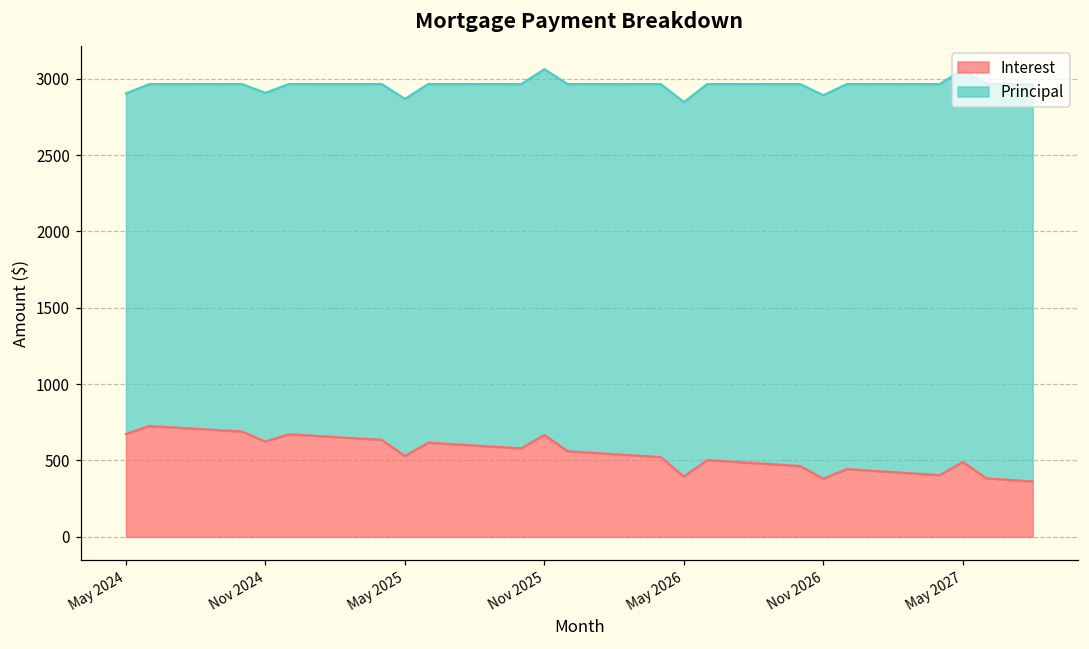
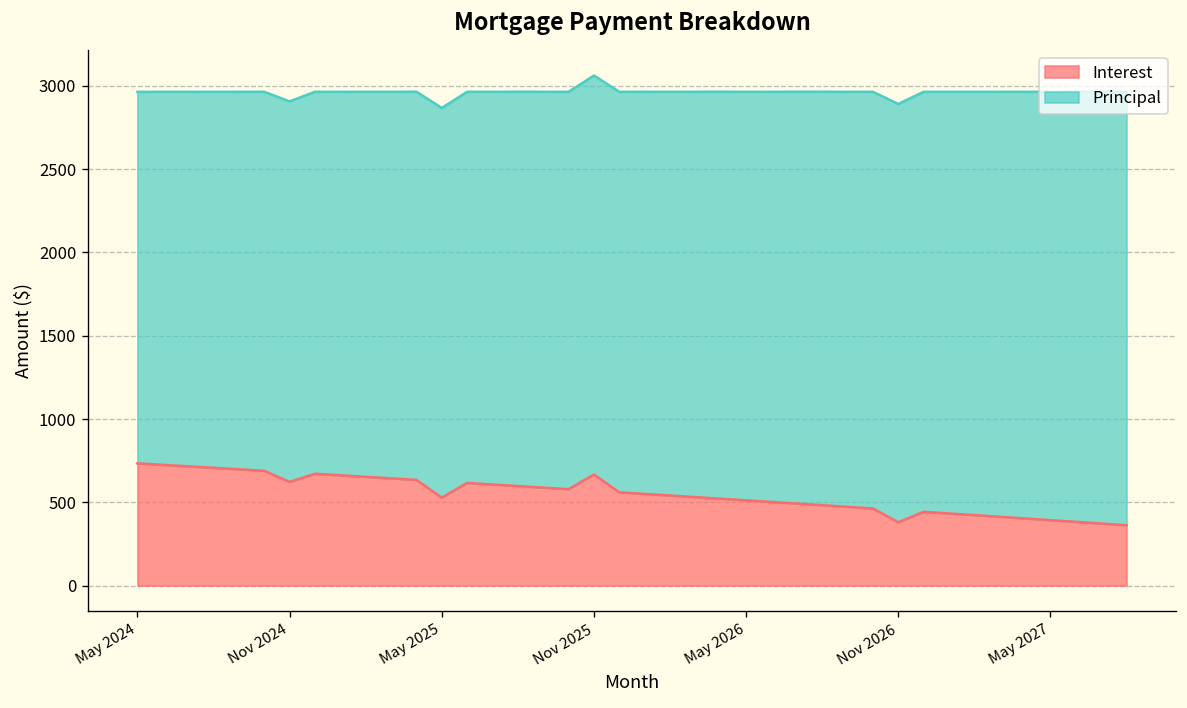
Interest, May 2024: 670 -> 730
Interest, May 2026: 390 -> 510
Interest, May 2027: 490 -> 390
